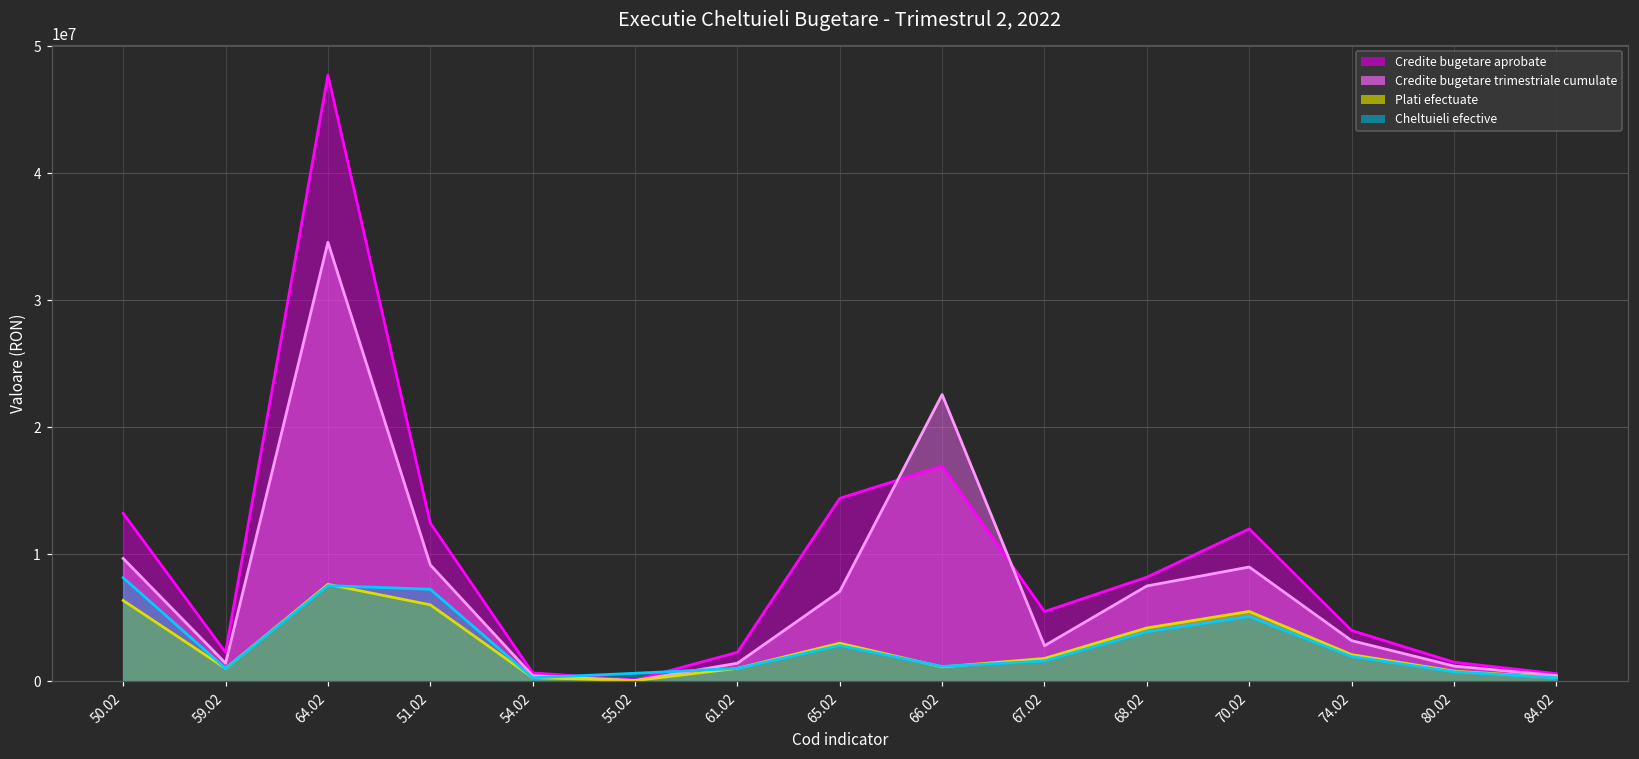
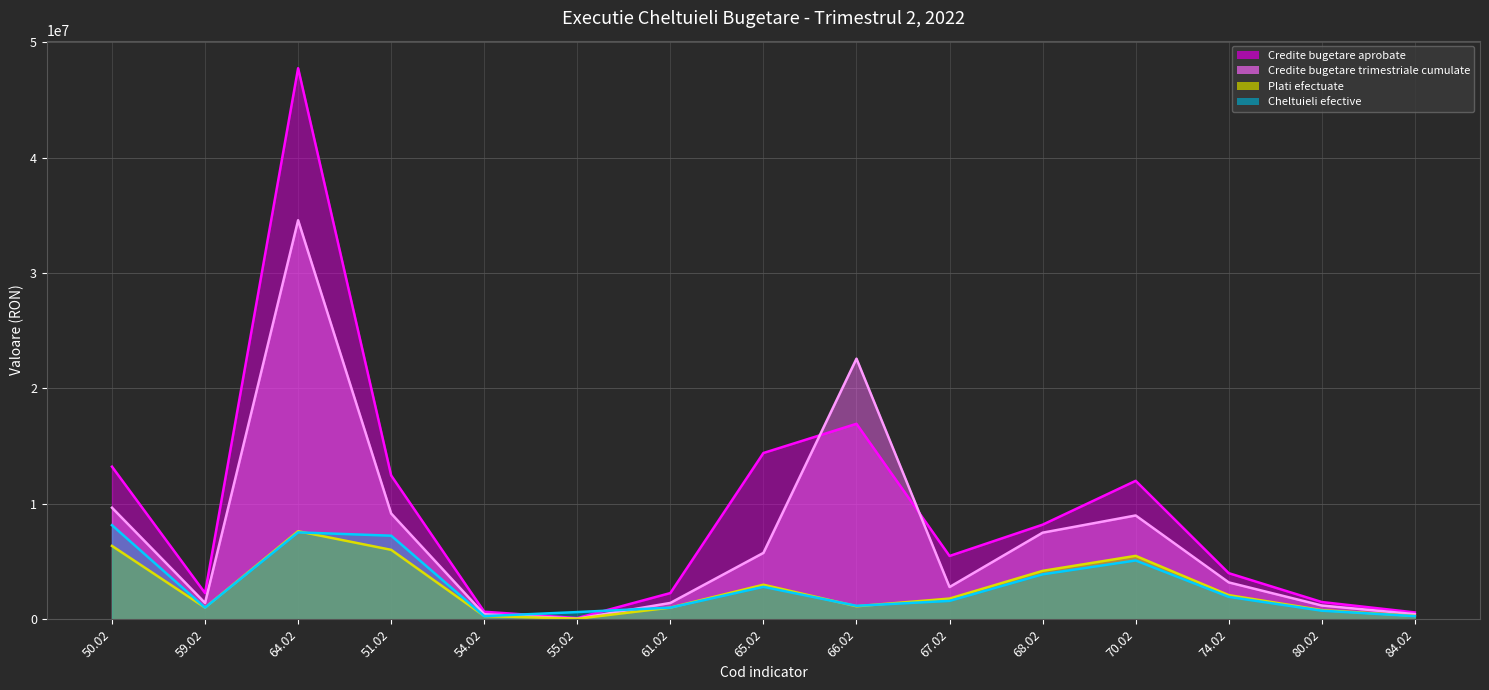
Credite bugetare trimestriale cumulate, 65.02: 7100000 -> 5800000
